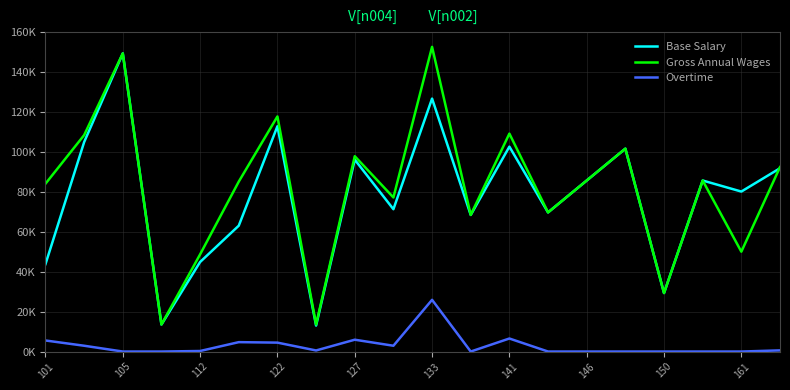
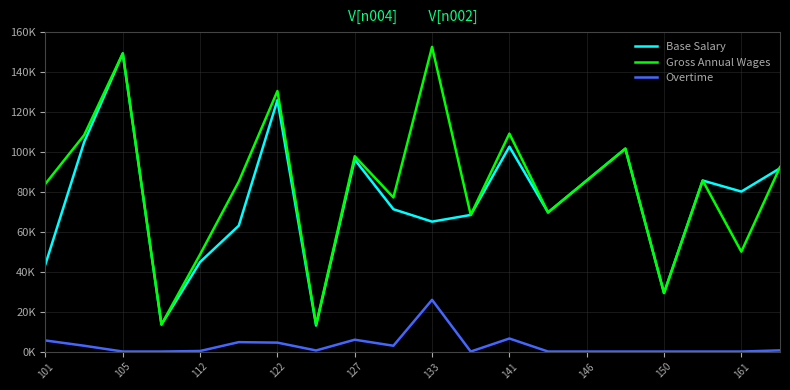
Base Salary, 122: 113000 -> 126000
Gross Annual Wages, 122: 118000 -> 130000
Base Salary, 133: 127000 -> 65000
